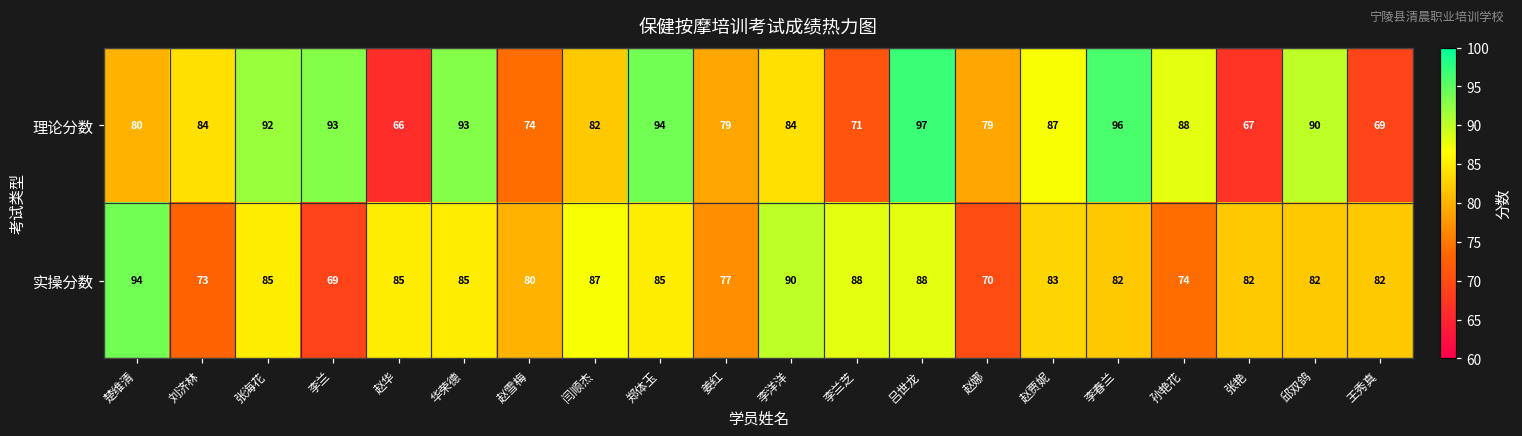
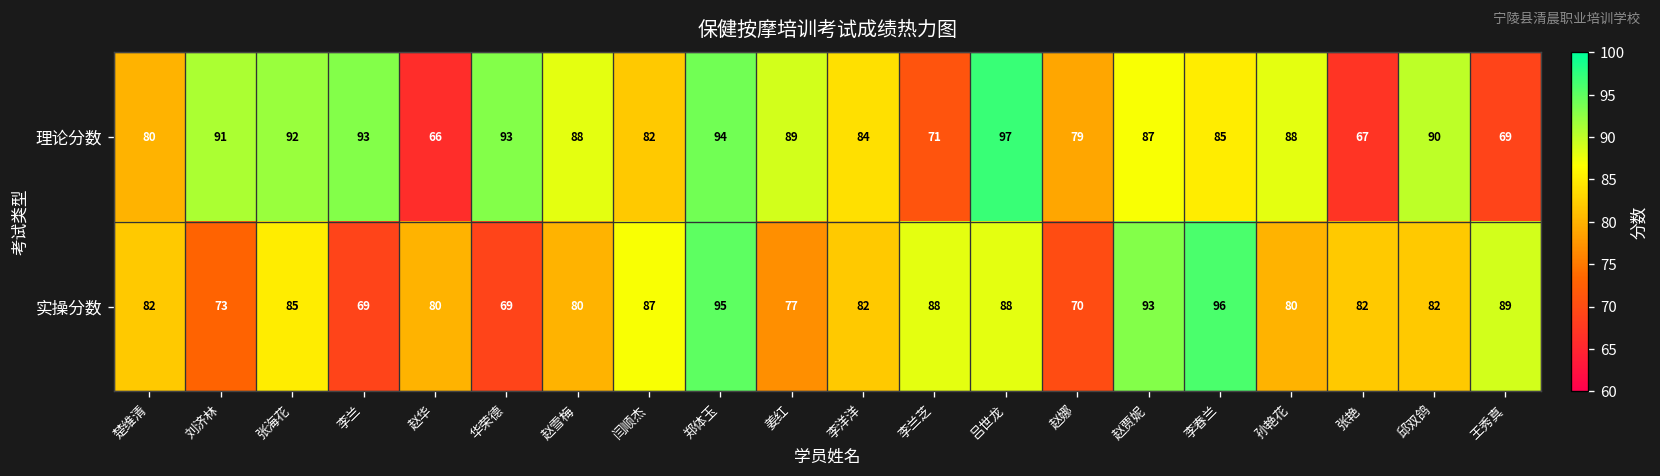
理论分数, 刘济林: 84 -> 91
理论分数, 赵雪梅: 74 -> 88
理论分数, 姜红: 79 -> 89
理论分数, 李春兰: 96 -> 85
实操分数, 楚维清: 94 -> 82
实操分数, 赵华: 85 -> 80
实操分数, 华荣德: 85 -> 69
实操分数, 郑体玉: 85 -> 95
实操分数, 李洋洋: 90 -> 82
实操分数, 赵贾妮: 83 -> 93
实操分数, 李春兰: 82 -> 96
实操分数, 孙艳花: 74 -> 80
实操分数, 王秀真: 82 -> 89
